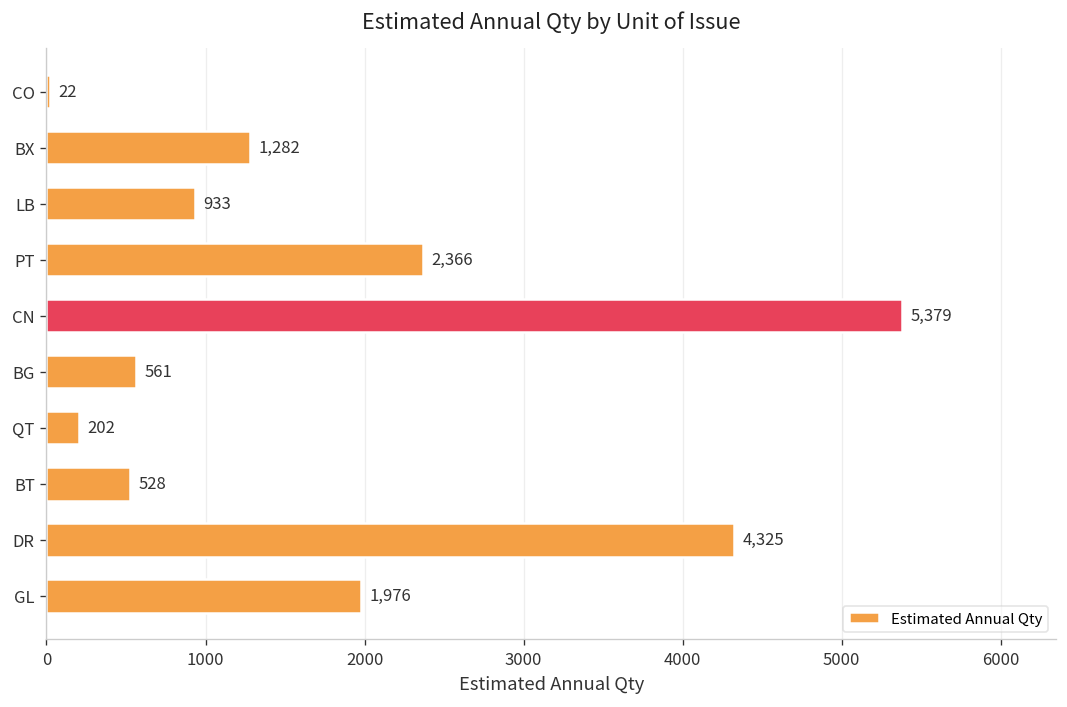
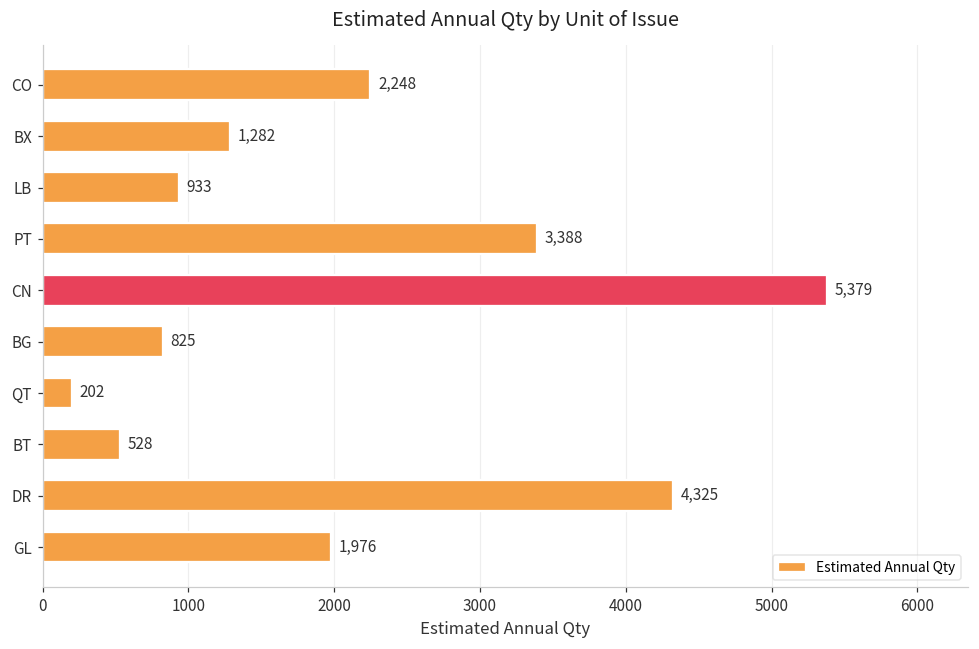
CO: 22 -> 2,248
PT: 2,366 -> 3,388
BG: 561 -> 825
